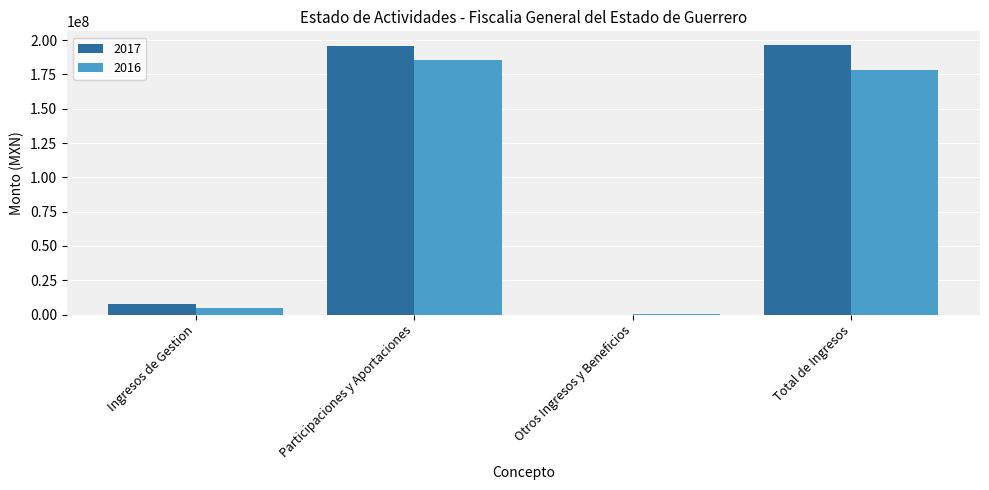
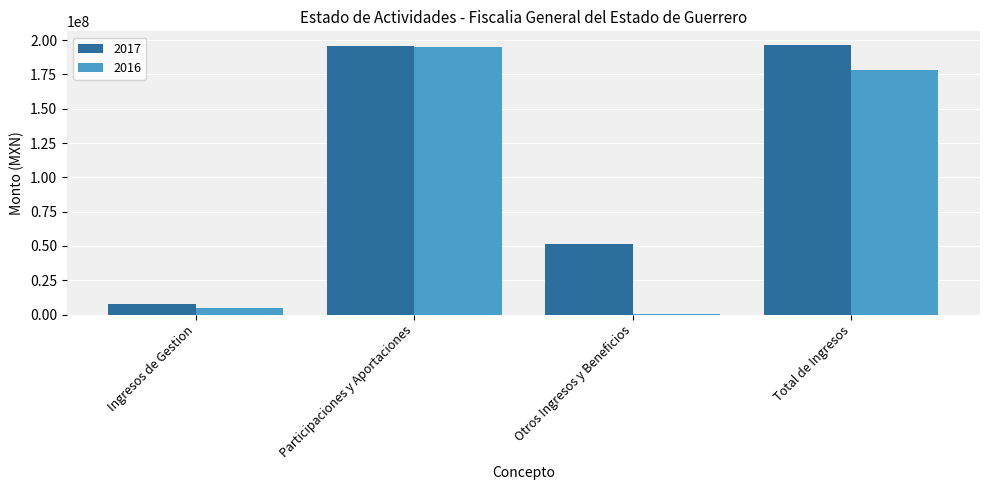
2016, Participaciones y Aportaciones: 186000000 -> 195000000
2017, Otros Ingresos y Beneficios: 0 -> 51000000
